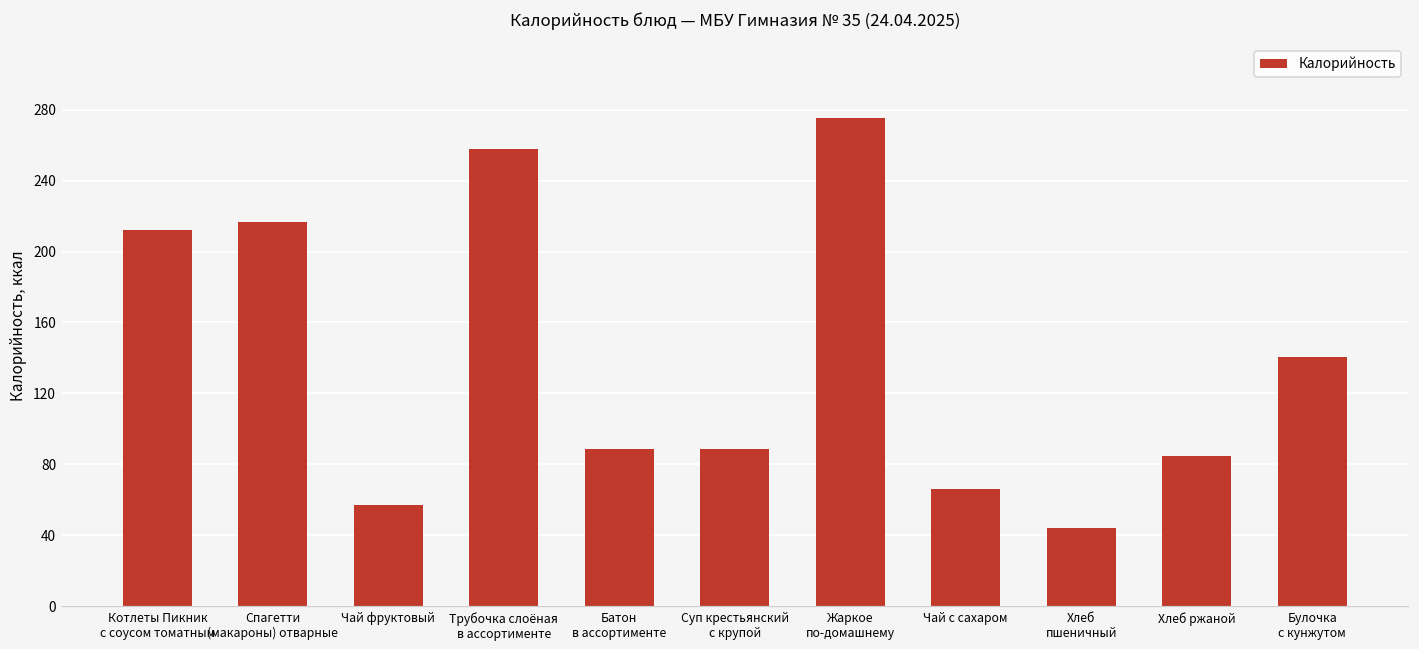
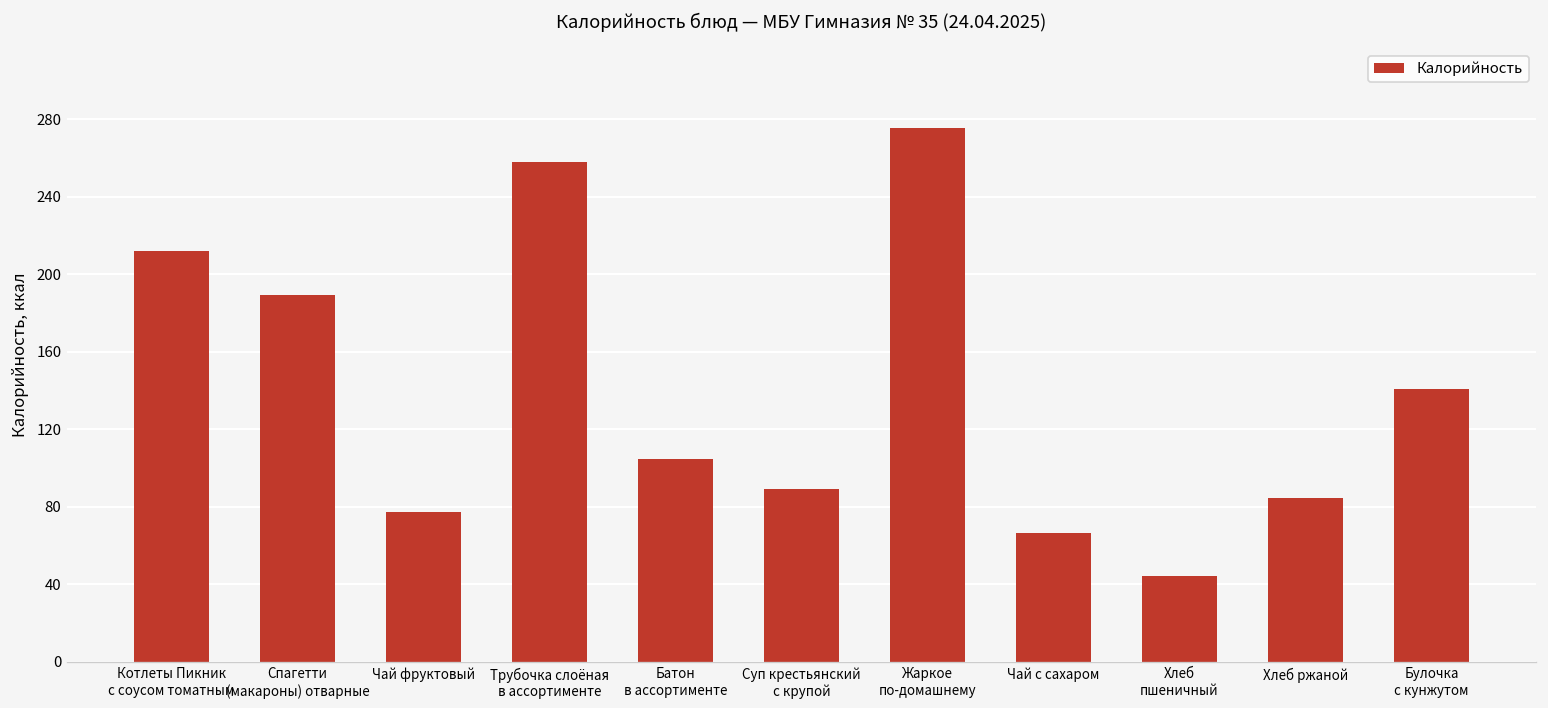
Спагетти (макароны) отварные: 217 -> 189
Чай фруктовый: 57 -> 77
Батон в ассортименте: 89 -> 105
